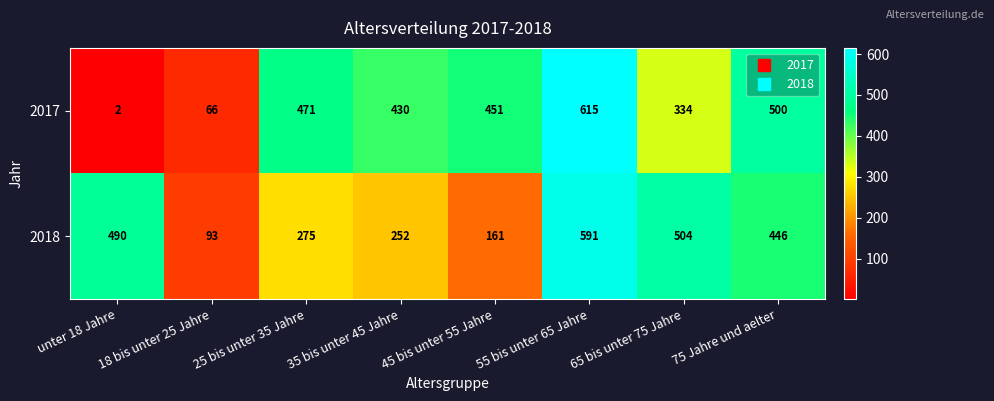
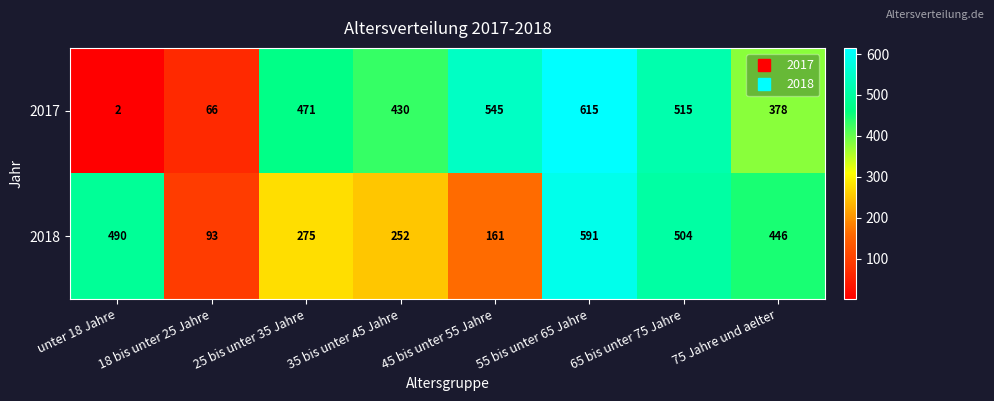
2017, 45 bis unter 55 Jahre: 451 -> 545
2017, 65 bis unter 75 Jahre: 334 -> 515
2017, 75 Jahre und aelter: 500 -> 378
